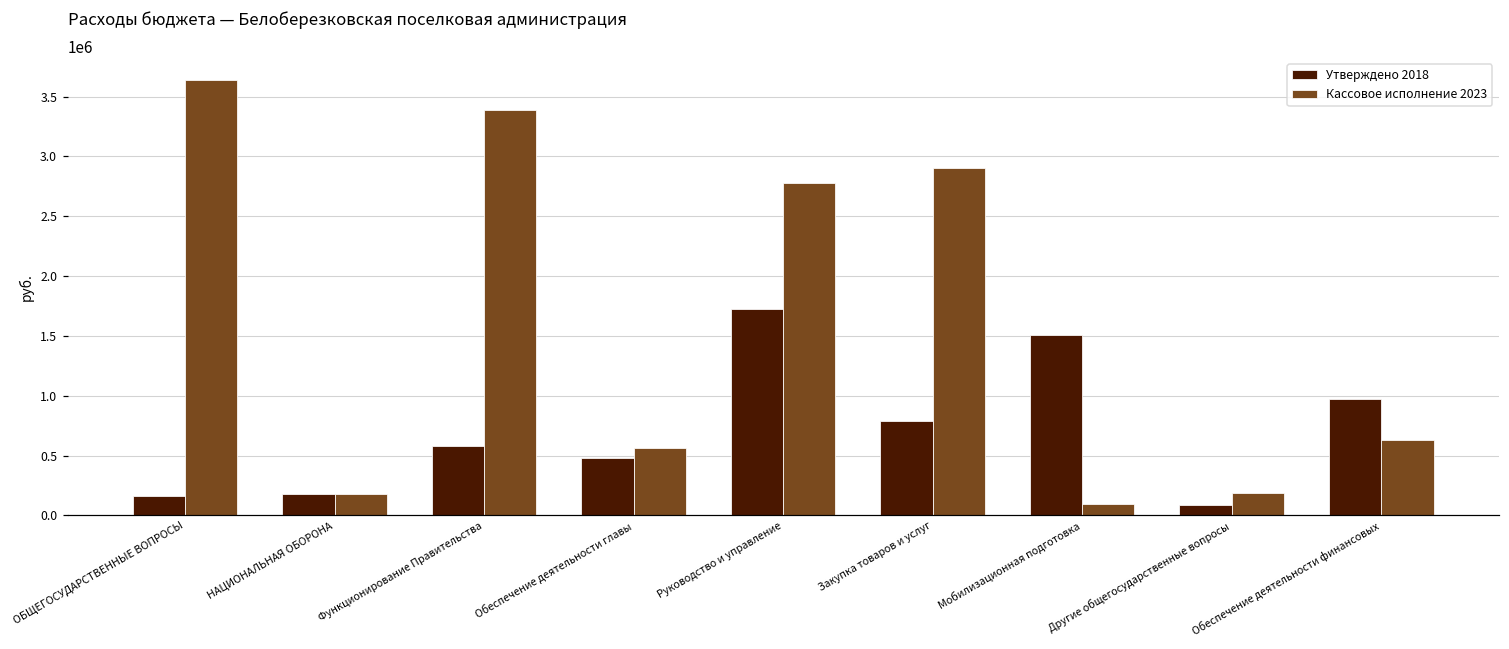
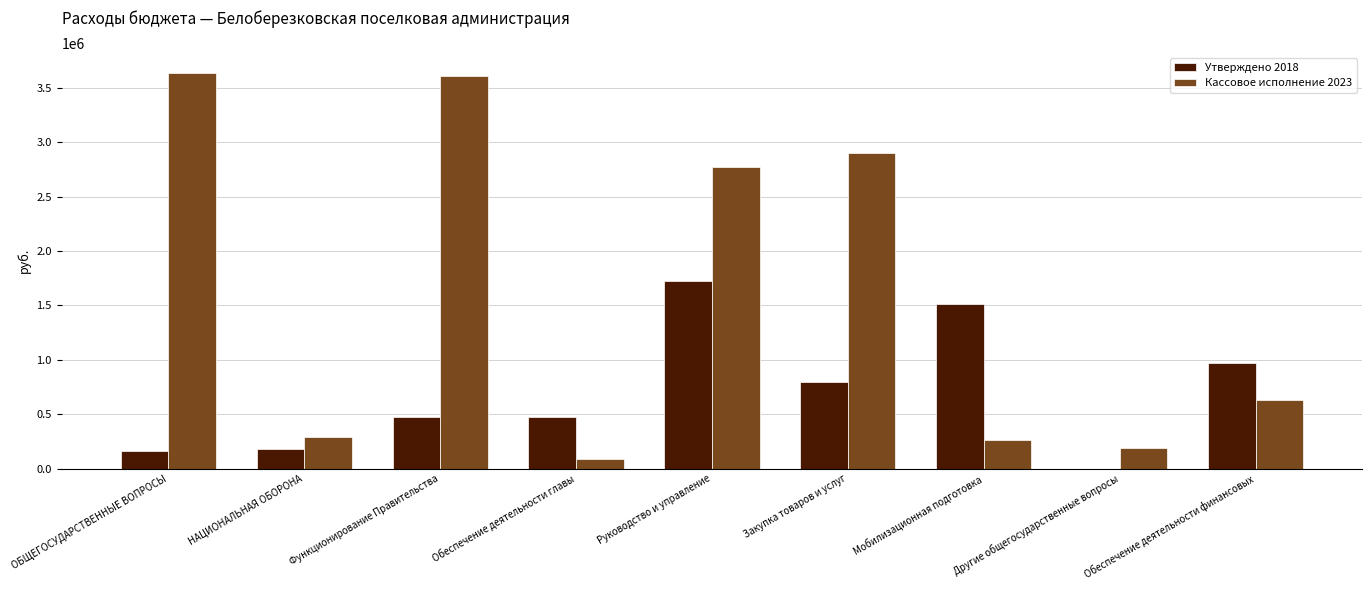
Кассовое исполнение 2023, НАЦИОНАЛЬНАЯ ОБОРОНА: 180000 -> 290000
Утверждено 2018, Функционирование Правительства: 580000 -> 480000
Кассовое исполнение 2023, Функционирование Правительства: 3390000 -> 3610000
Кассовое исполнение 2023, Обеспечение деятельности главы: 560000 -> 90000
Кассовое исполнение 2023, Мобилизационная подготовка: 100000 -> 260000
Утверждено 2018, Другие общегосударственные вопросы: 90000 -> 0
